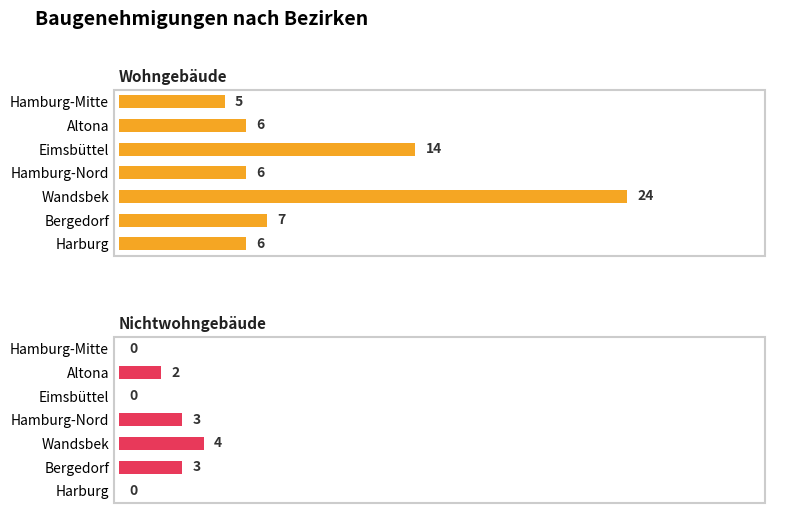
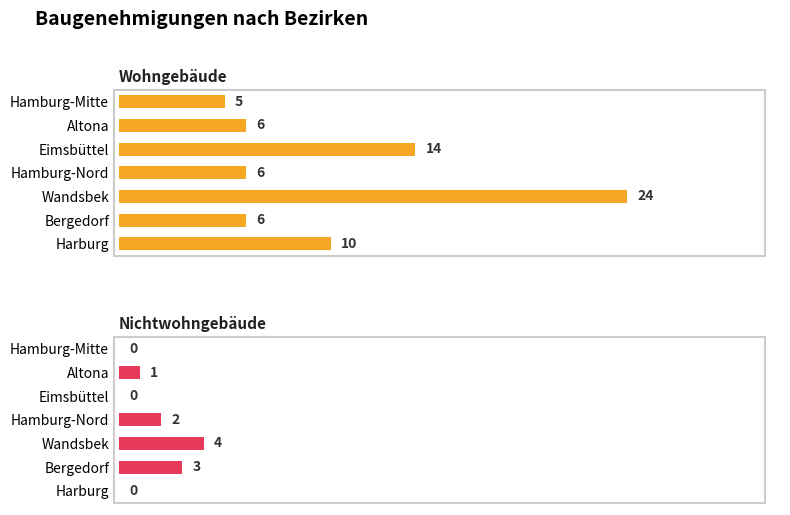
Wohngebäude, Bergedorf: 7 -> 6
Wohngebäude, Harburg: 6 -> 10
Nichtwohngebäude, Altona: 2 -> 1
Nichtwohngebäude, Hamburg-Nord: 3 -> 2
